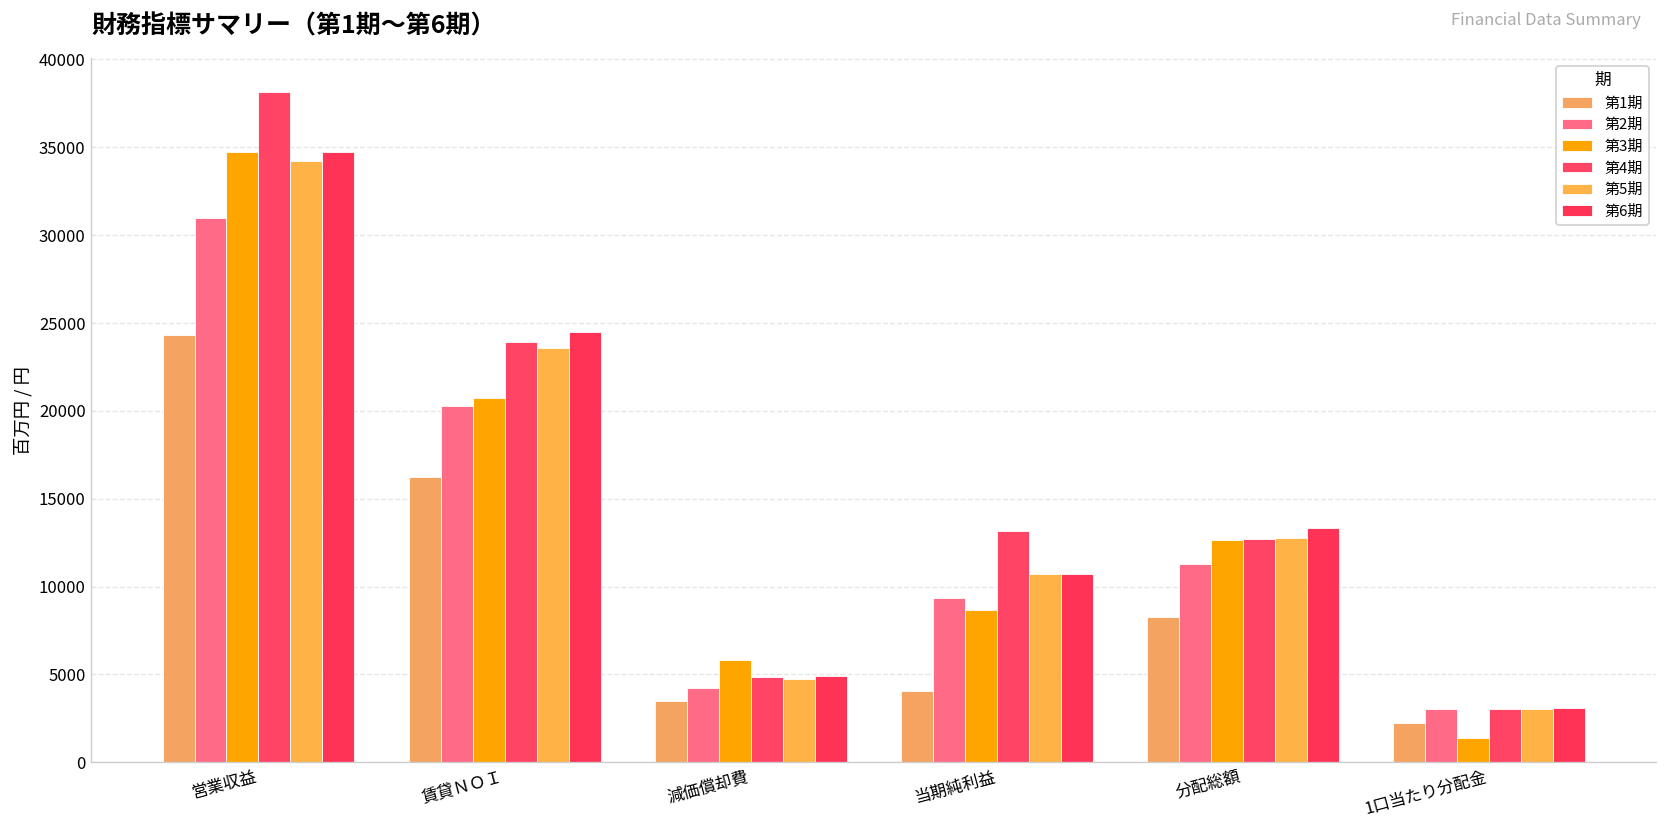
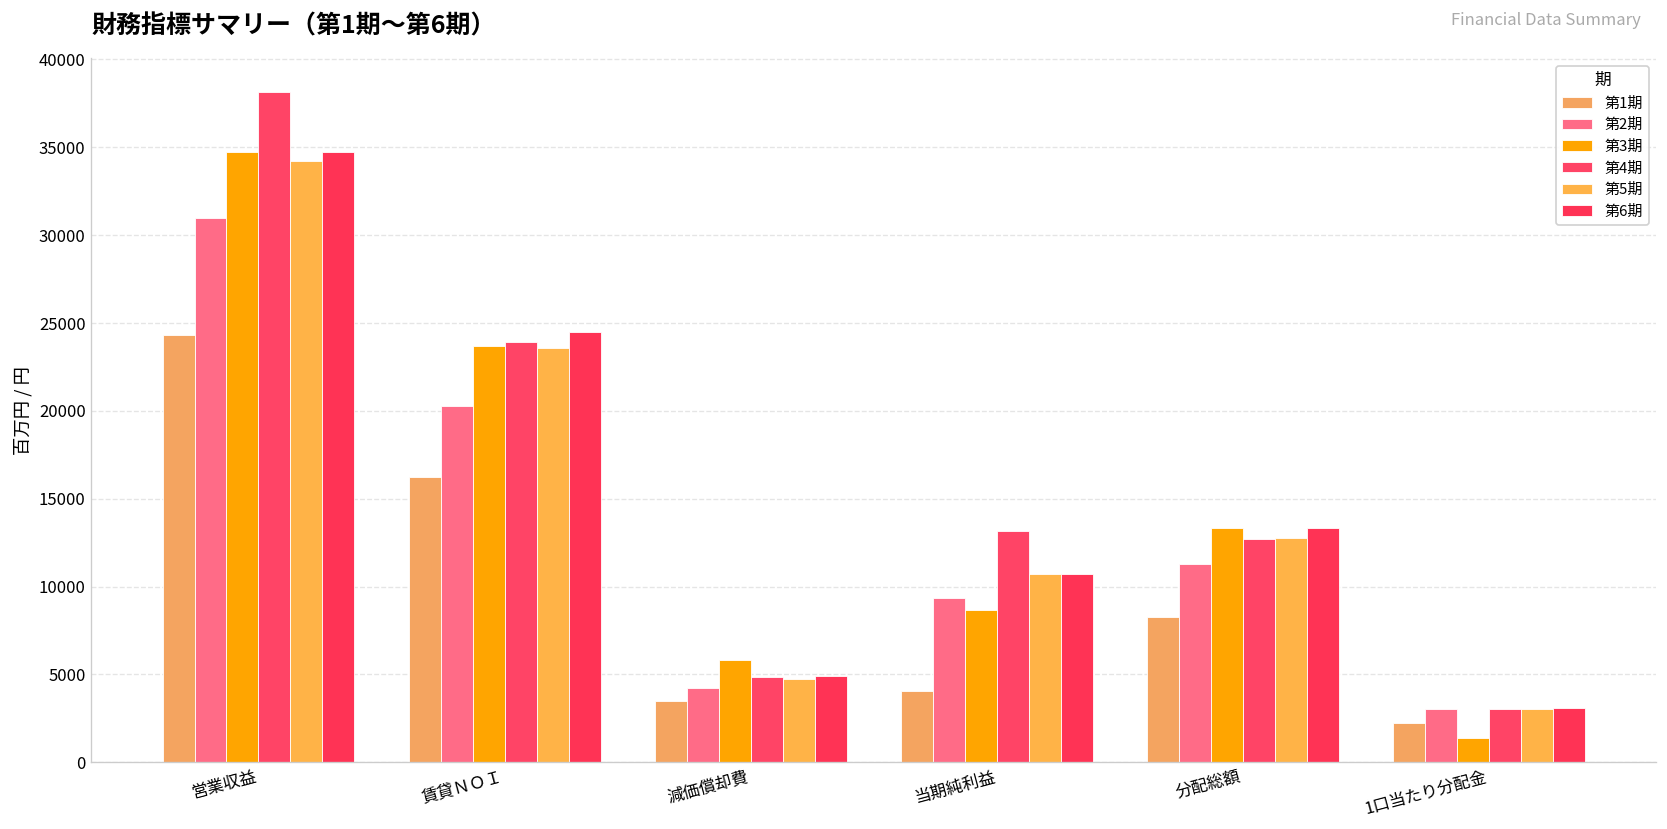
第3期, 賃貸ＮＯＩ: 20700 -> 23700
第3期, 分配総額: 12700 -> 13300
